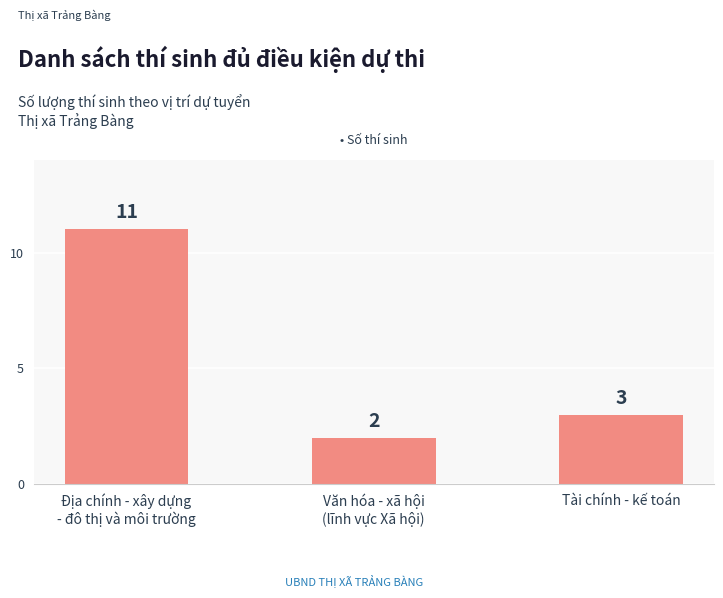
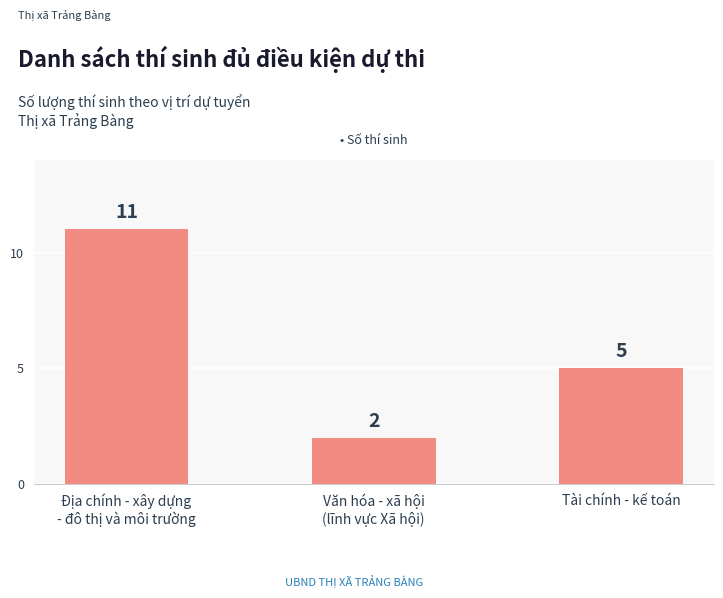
Tài chính - kế toán: 3 -> 5
